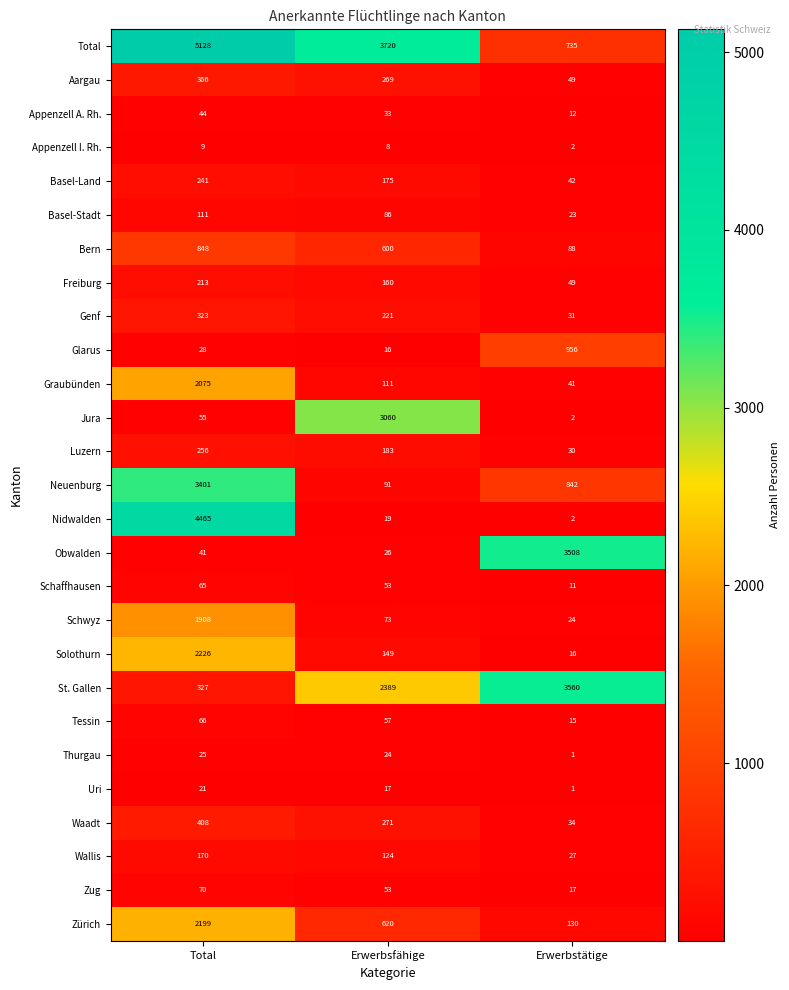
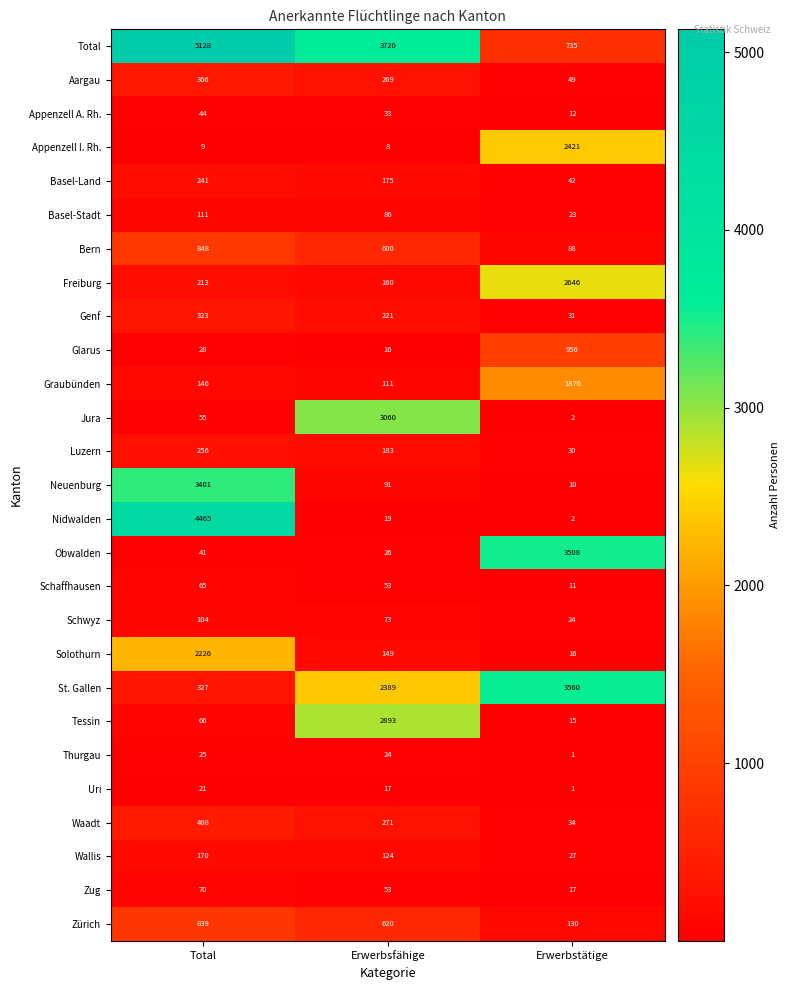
Appenzell I. Rh., Erwerbstätige: 2 -> 2421
Freiburg, Erwerbstätige: 49 -> 2646
Graubünden, Total: 2075 -> 146
Graubünden, Erwerbstätige: 41 -> 1876
Neuenburg, Erwerbstätige: 842 -> 10
Schwyz, Total: 1908 -> 104
Tessin, Erwerbsfähige: 57 -> 2893
Zürich, Total: 2199 -> 839
